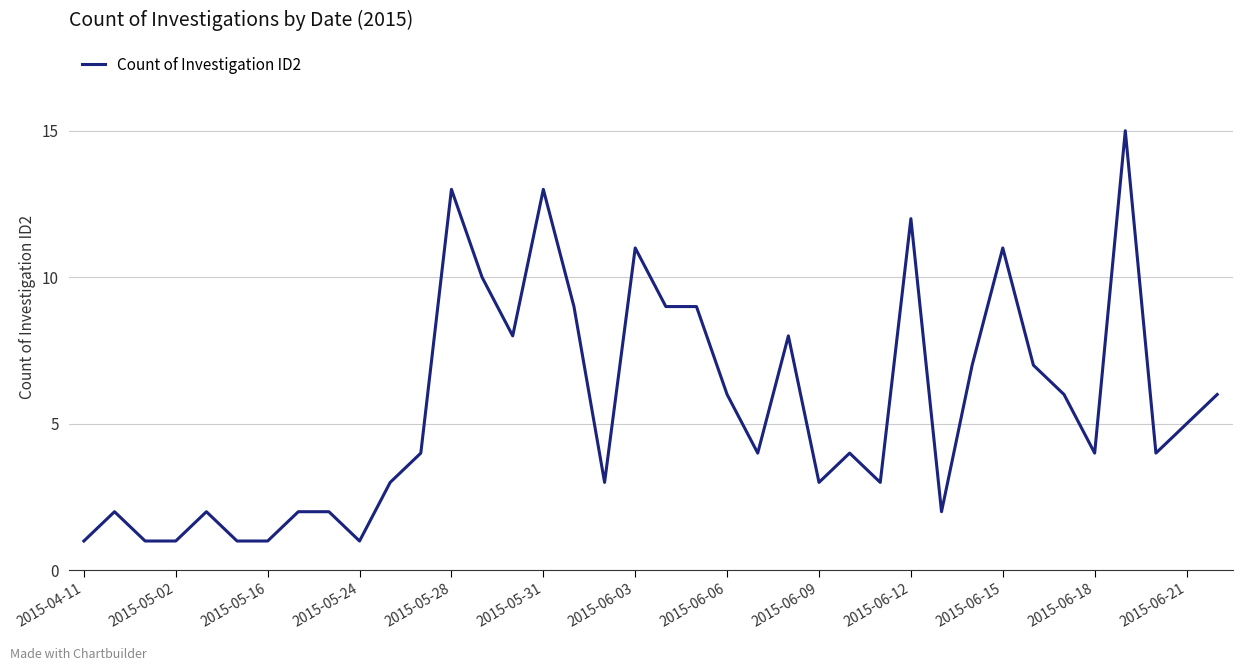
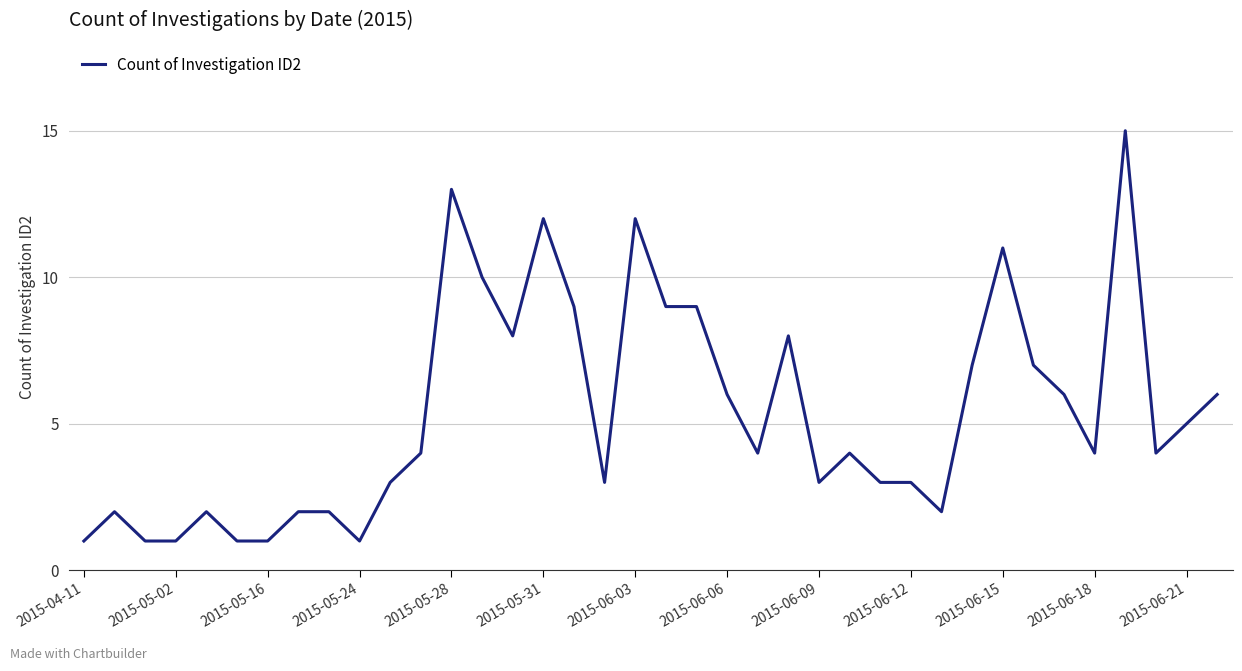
2015-05-31: 13 -> 12
2015-06-03: 11 -> 12
2015-06-12: 12 -> 3
